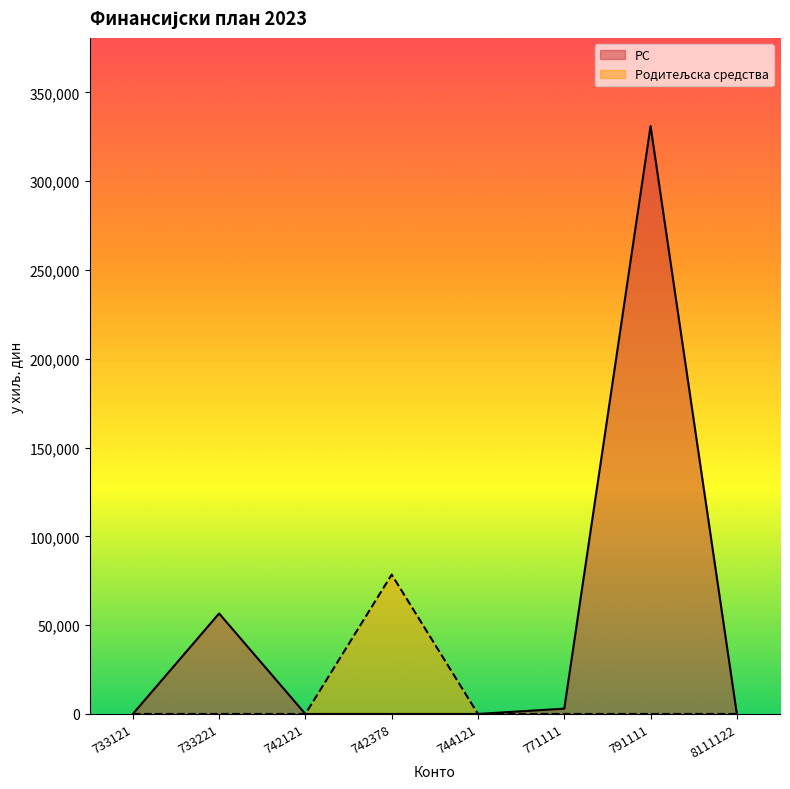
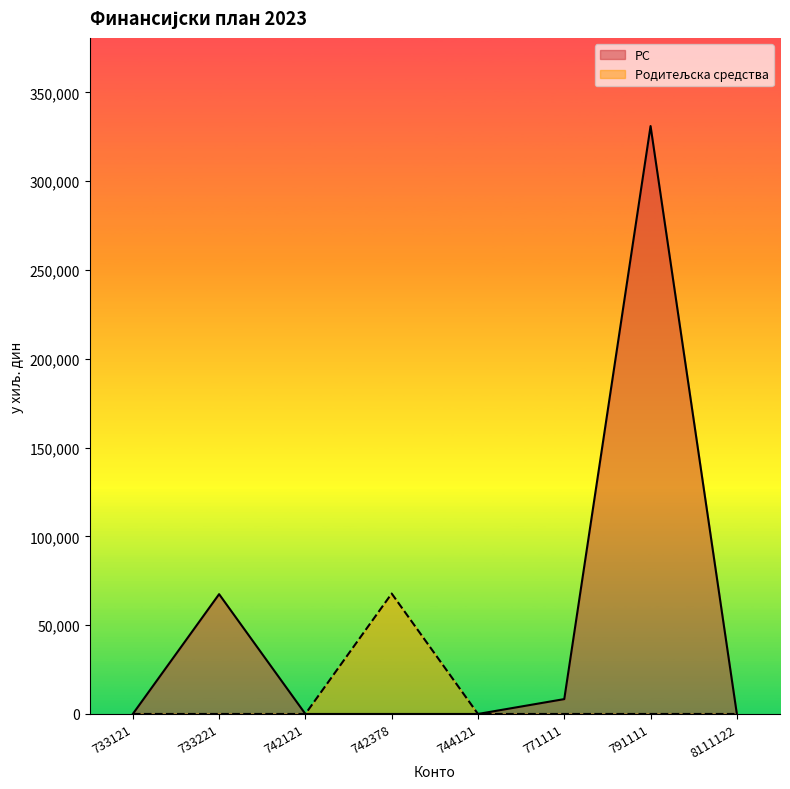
РС, 733221: 57,000 -> 67,000
Родитељска средства, 742378: 78,000 -> 68,000
РС, 771111: 3,000 -> 8,000
